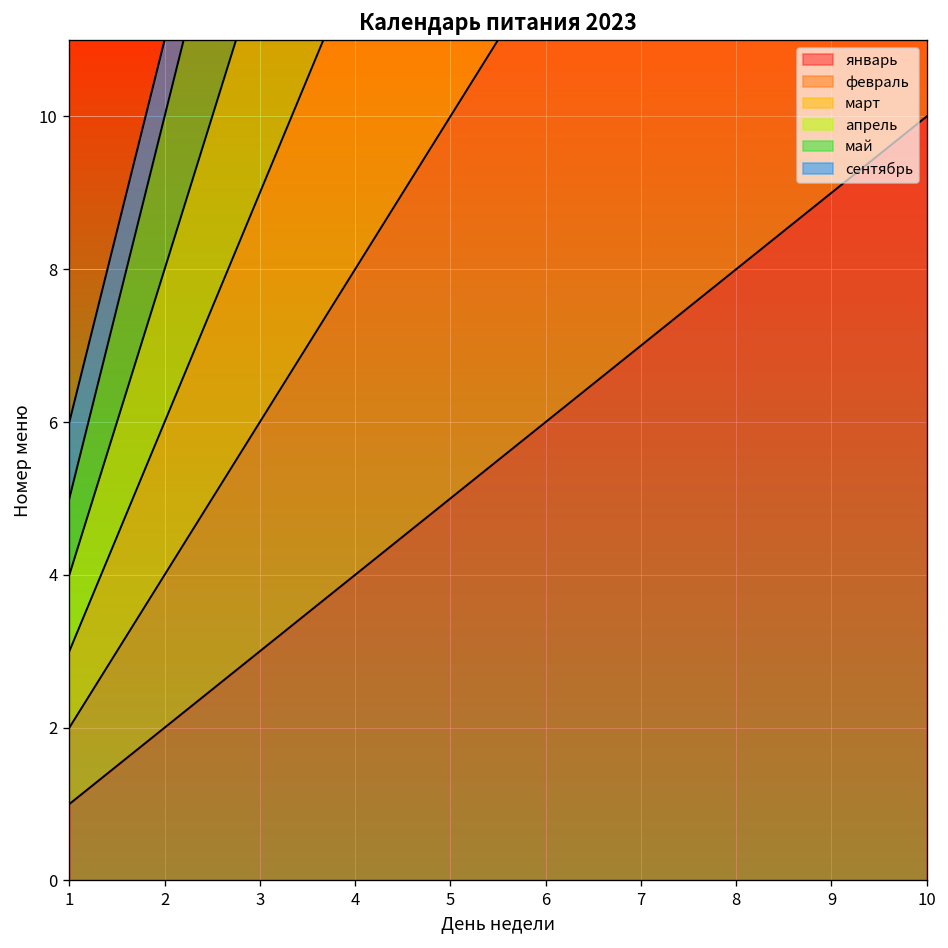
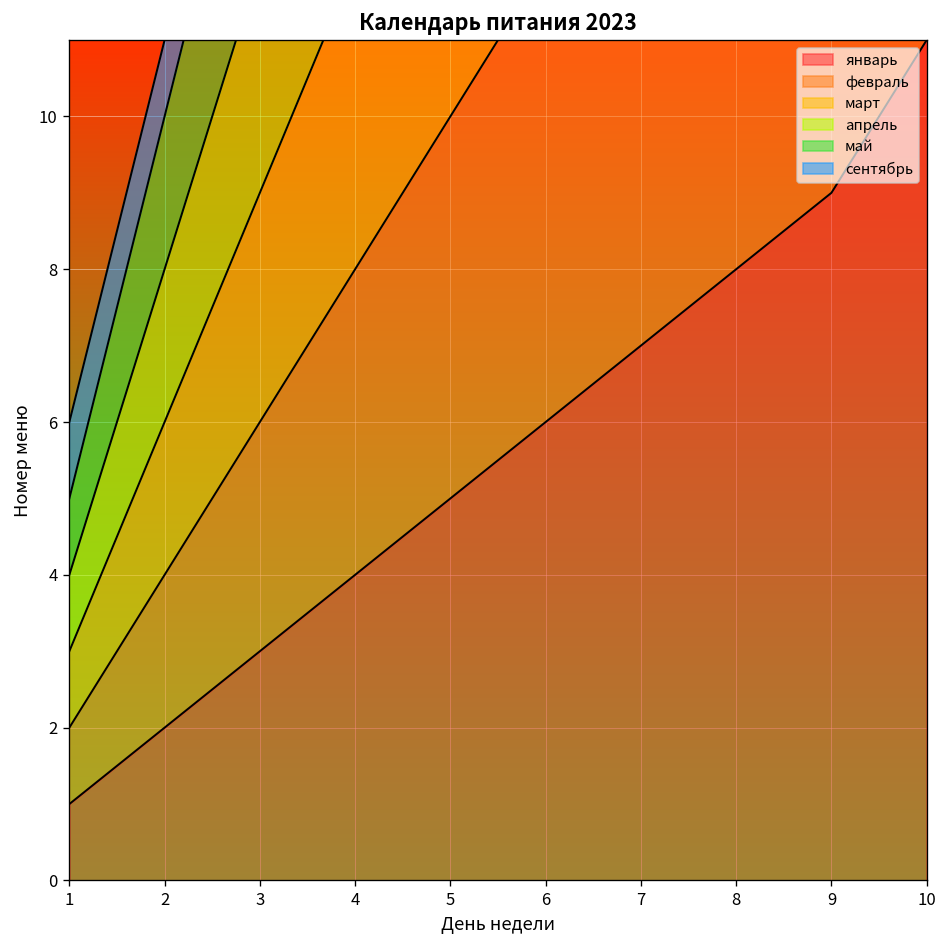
январь, 10: 10 -> 11
